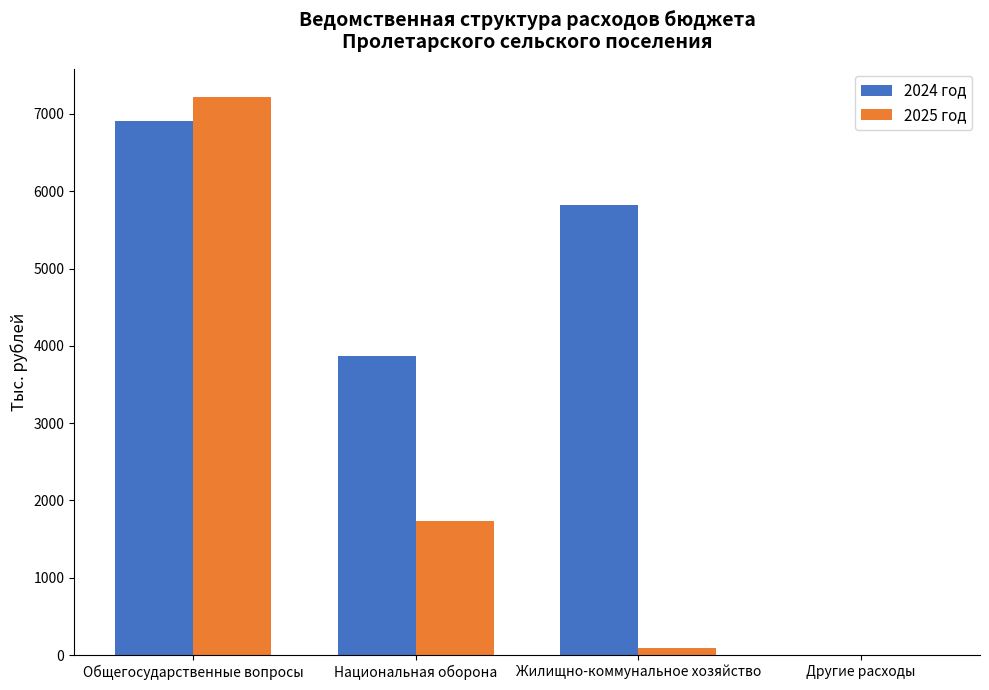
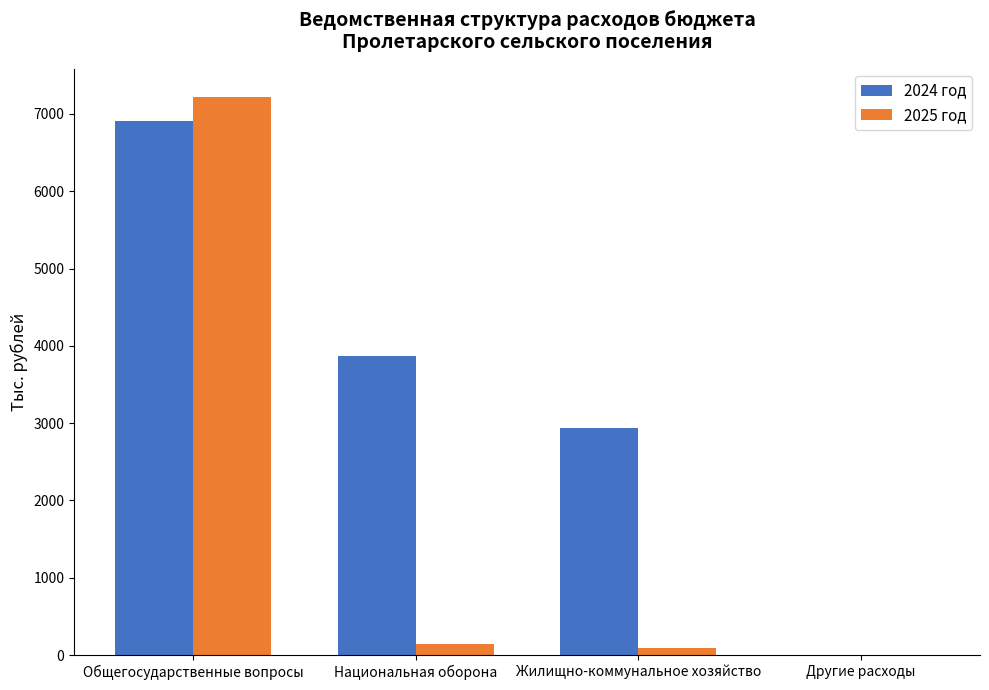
2025 год, Национальная оборона: 1700 -> 100
2024 год, Жилищно-коммунальное хозяйство: 5800 -> 2900
